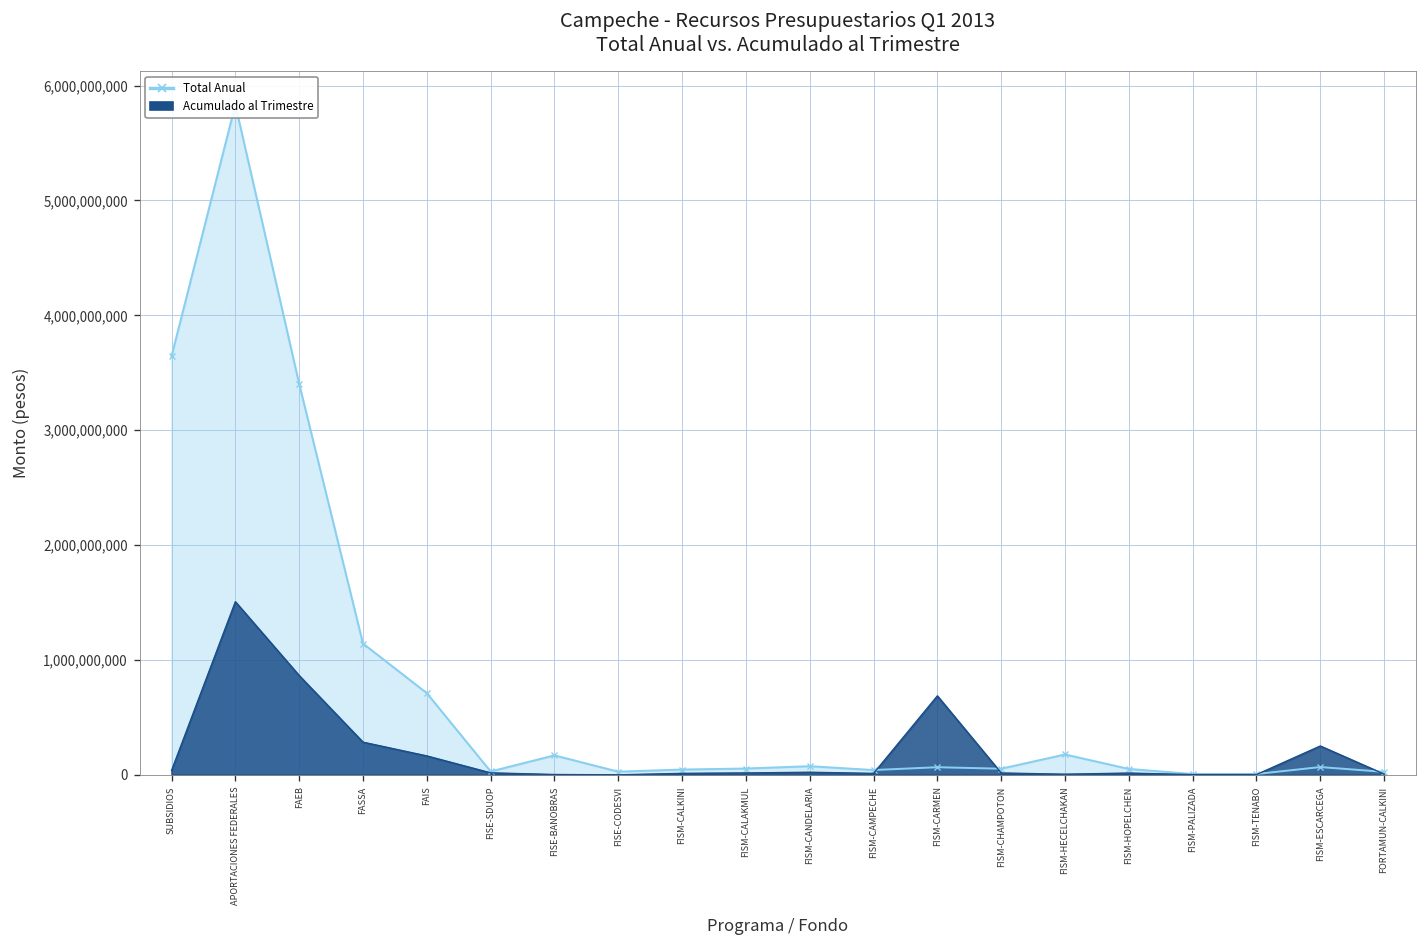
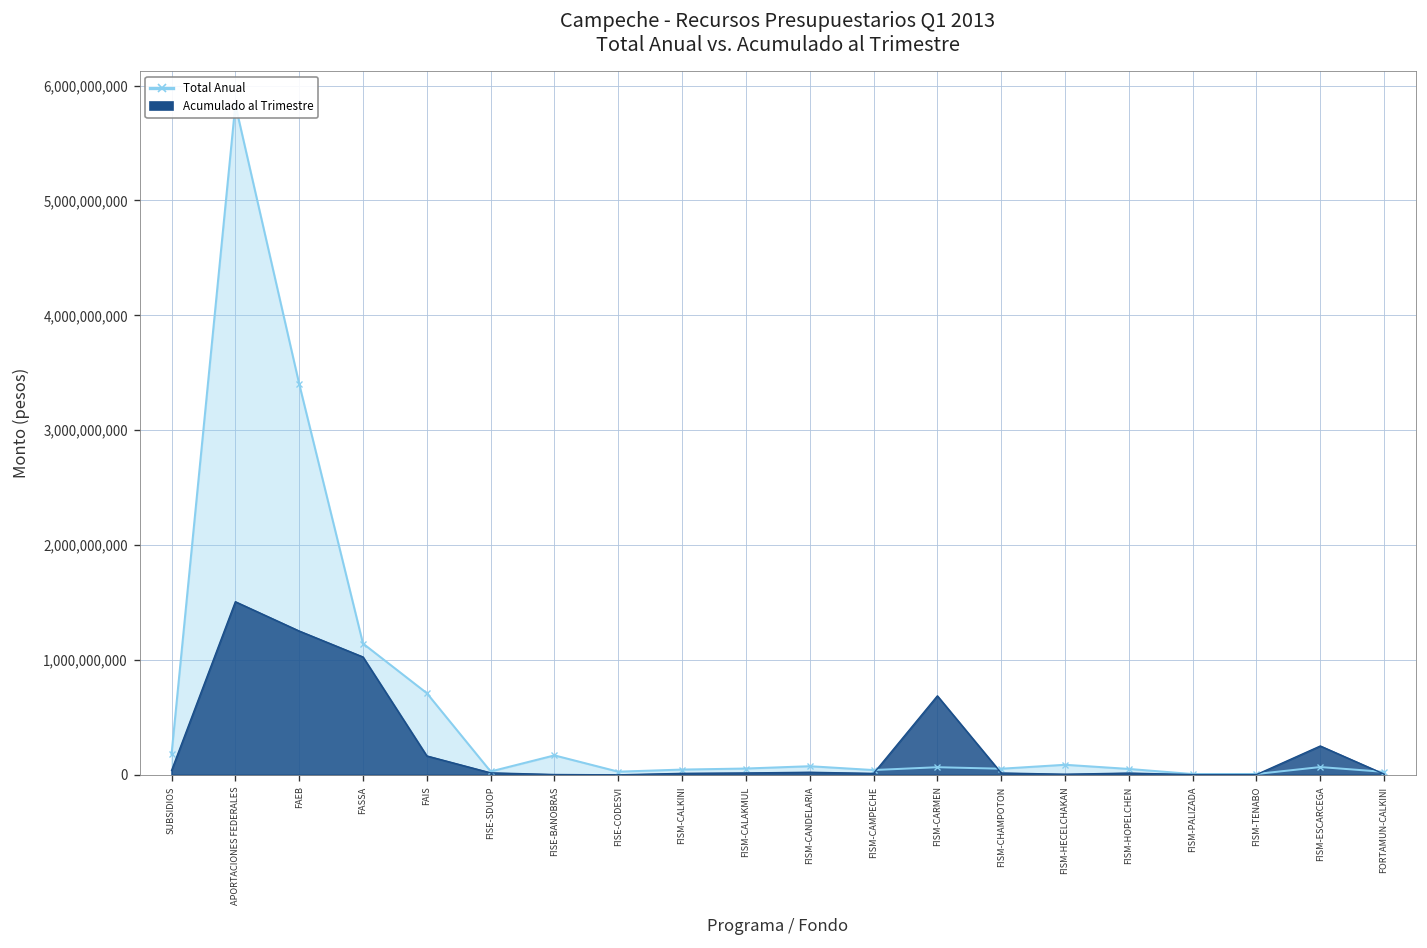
Total Anual, SUBSIDIOS: 3,600,000,000 -> 200,000,000
Acumulado al Trimestre, FAEB: 900,000,000 -> 1,300,000,000
Acumulado al Trimestre, FASSA: 300,000,000 -> 1,000,000,000
Total Anual, FISM-HECELCHAKAN: 200,000,000 -> 100,000,000
